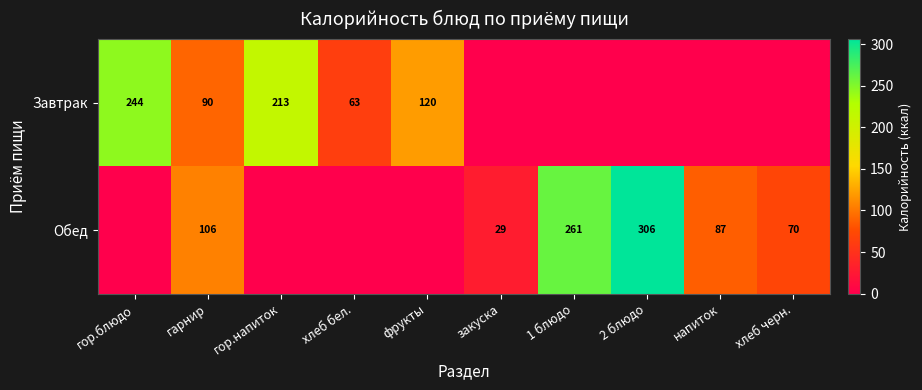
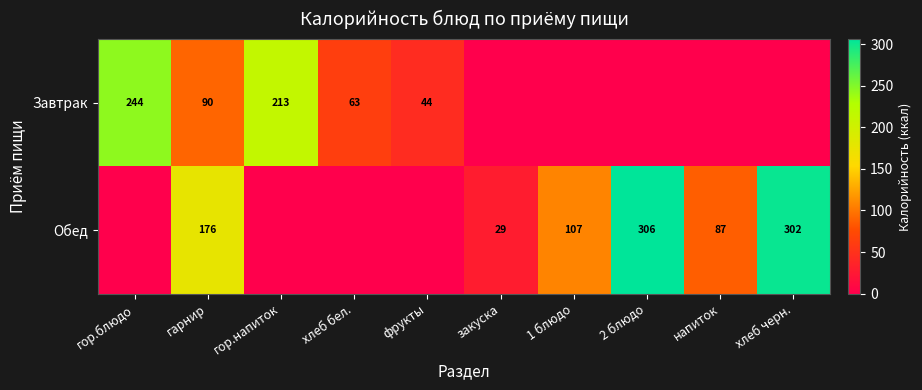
Завтрак, фрукты: 120 -> 44
Обед, гарнир: 106 -> 176
Обед, 1 блюдо: 261 -> 107
Обед, хлеб черн.: 70 -> 302
